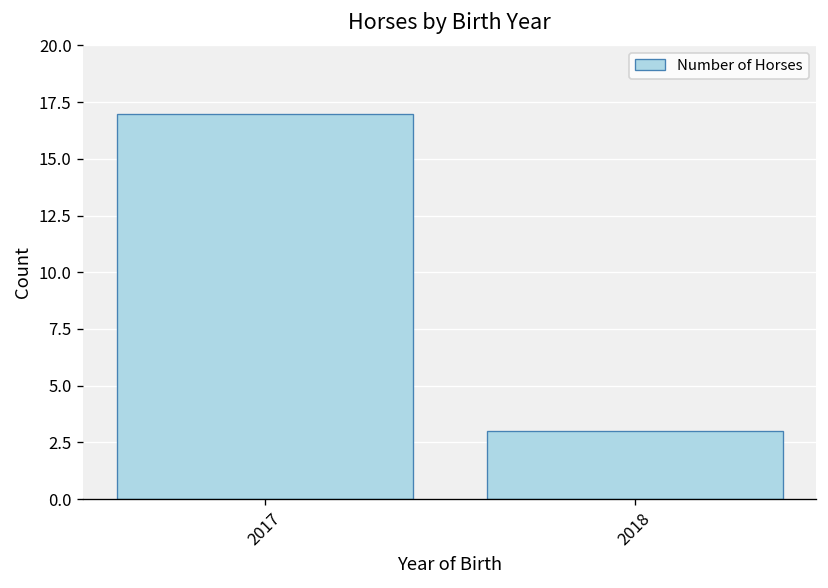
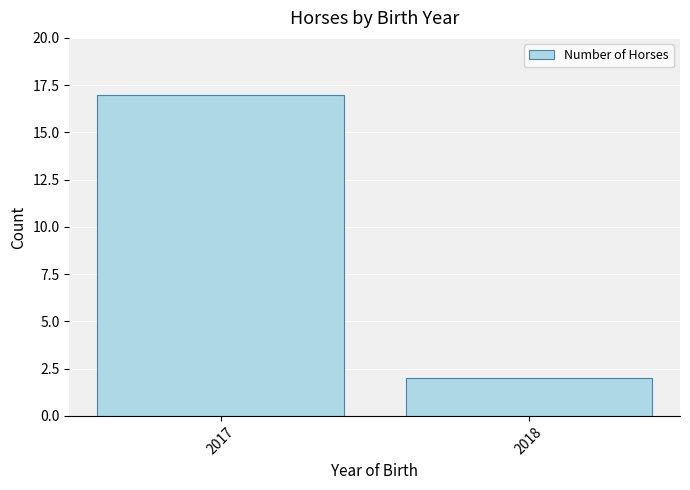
2018: 3 -> 2
